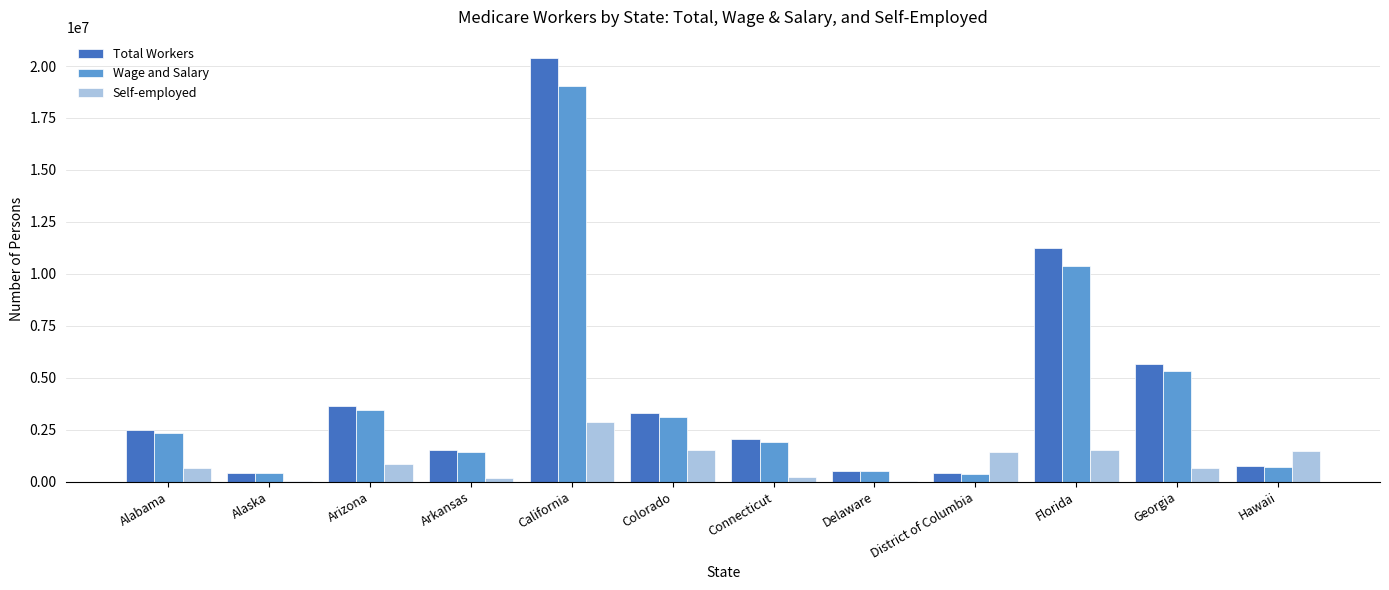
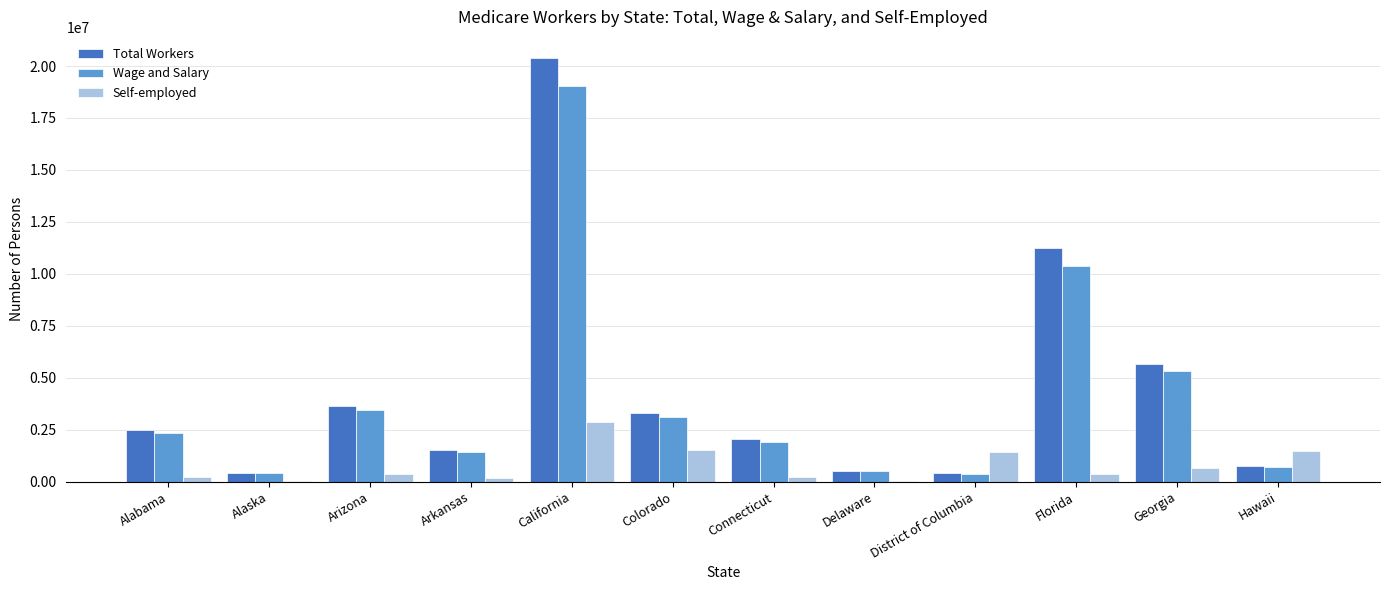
Self-employed, Alabama: 700000 -> 300000
Self-employed, Arizona: 900000 -> 400000
Self-employed, Florida: 1500000 -> 400000
